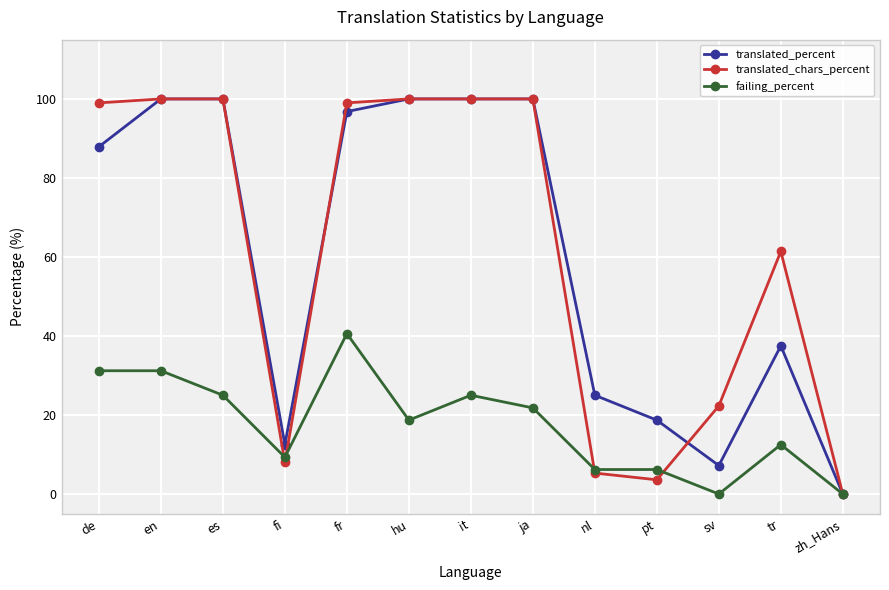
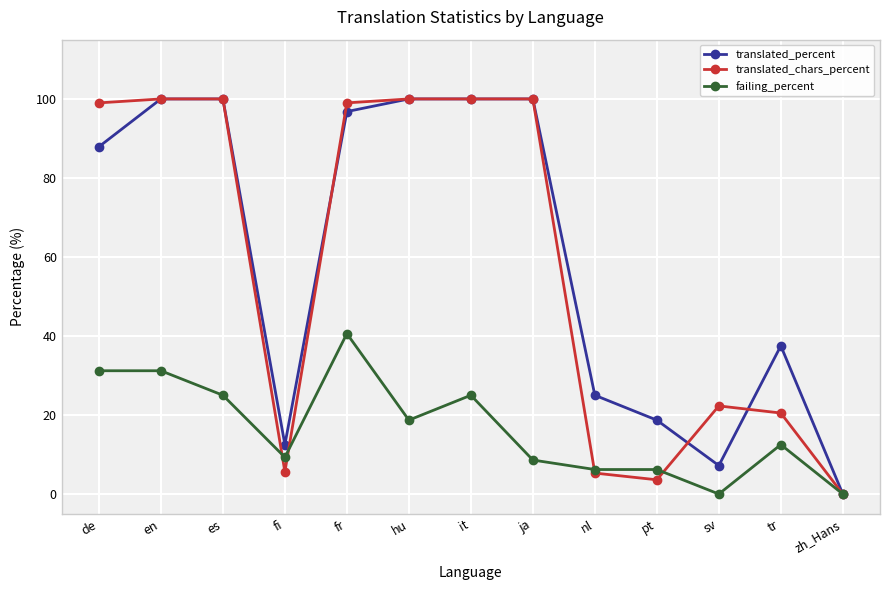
translated_chars_percent, fi: 8 -> 6
failing_percent, ja: 22 -> 9
translated_chars_percent, tr: 61 -> 21
